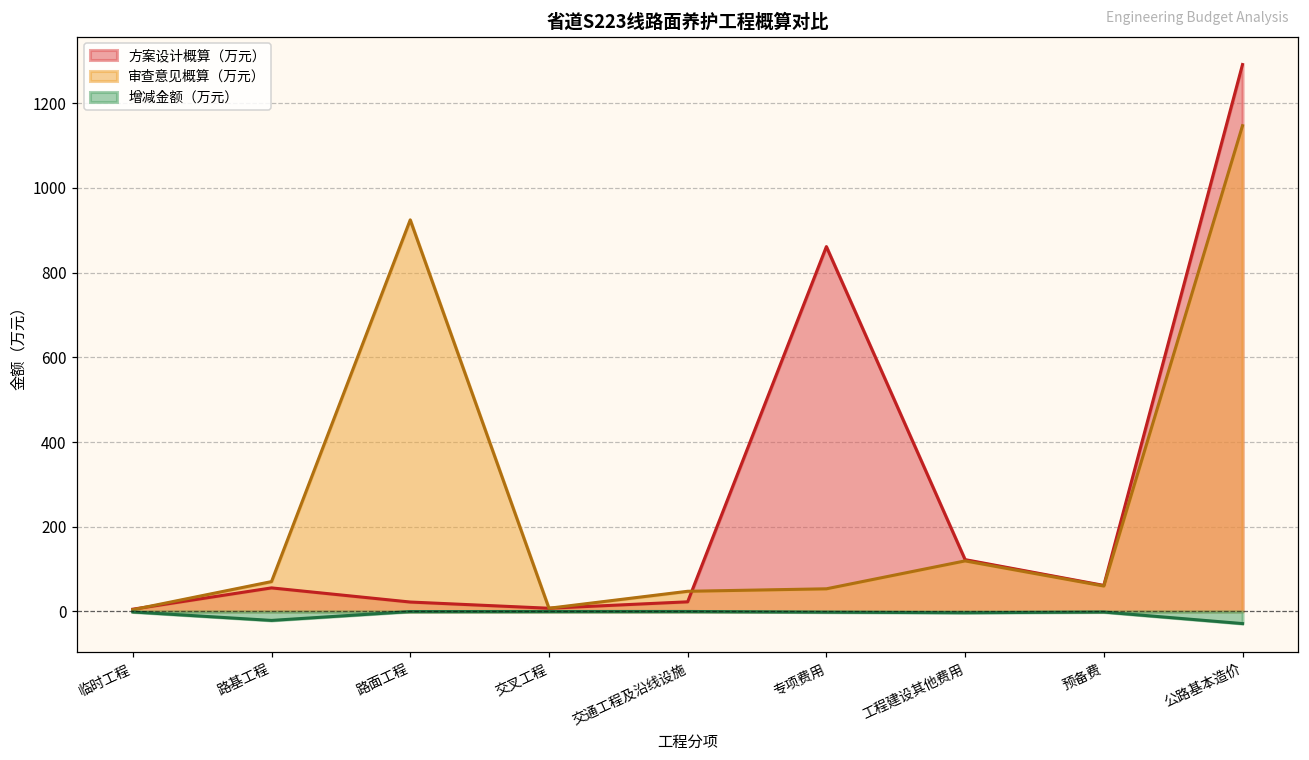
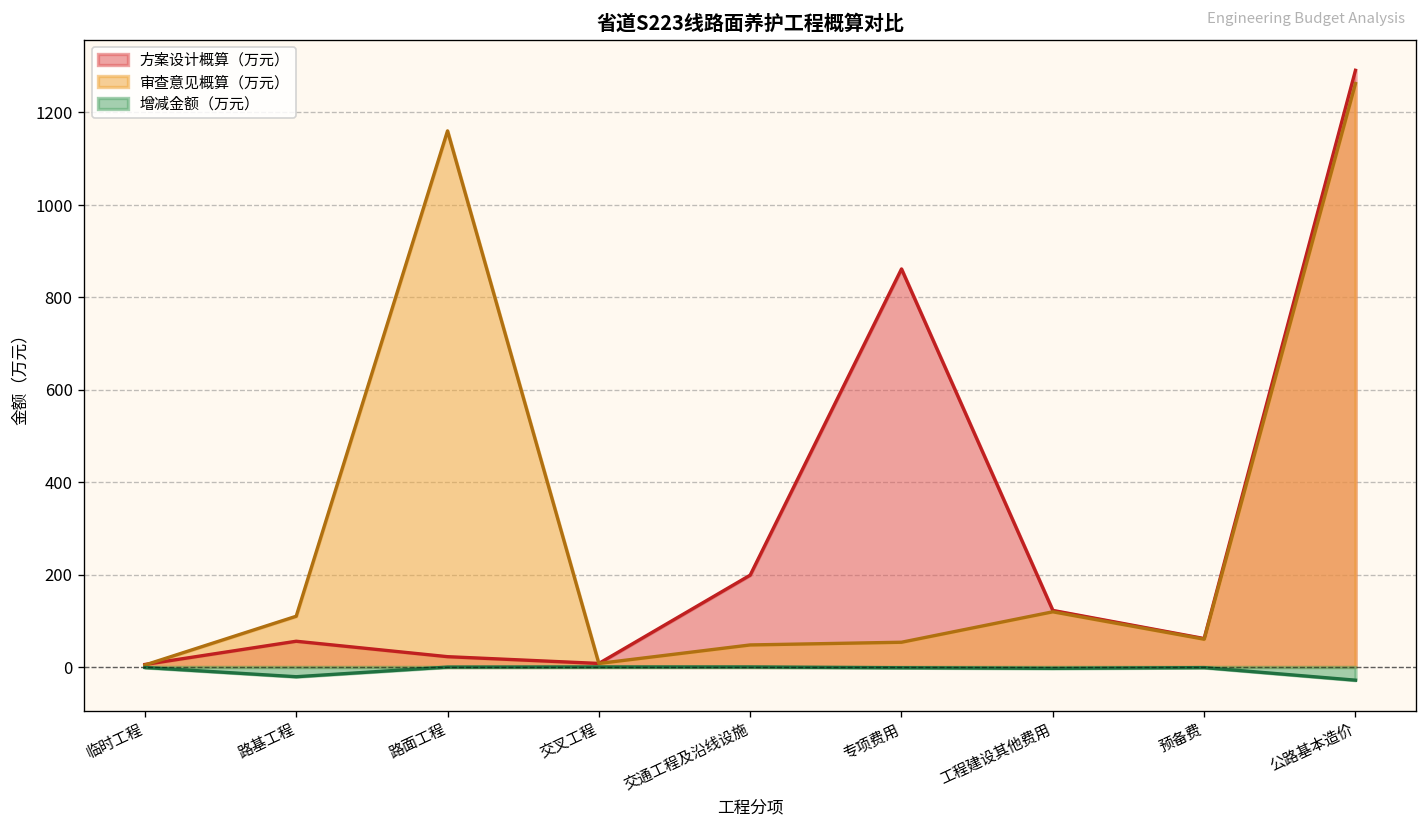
审查意见概算（万元）, 路基工程: 70 -> 110
审查意见概算（万元）, 路面工程: 920 -> 1160
方案设计概算（万元）, 交通工程及沿线设施: 20 -> 200
审查意见概算（万元）, 公路基本造价: 1150 -> 1260
